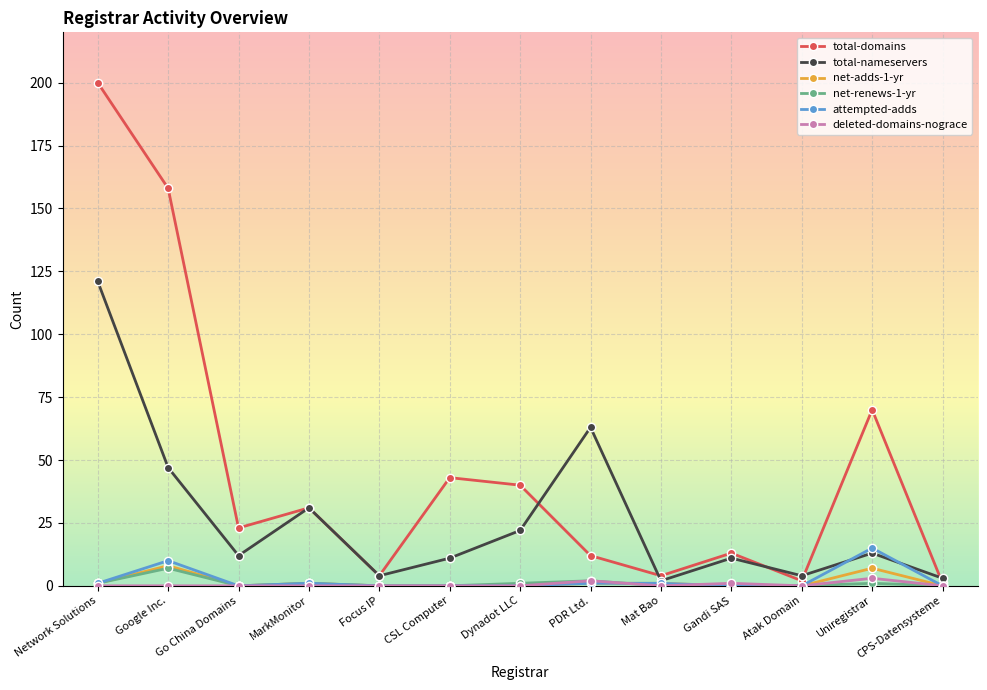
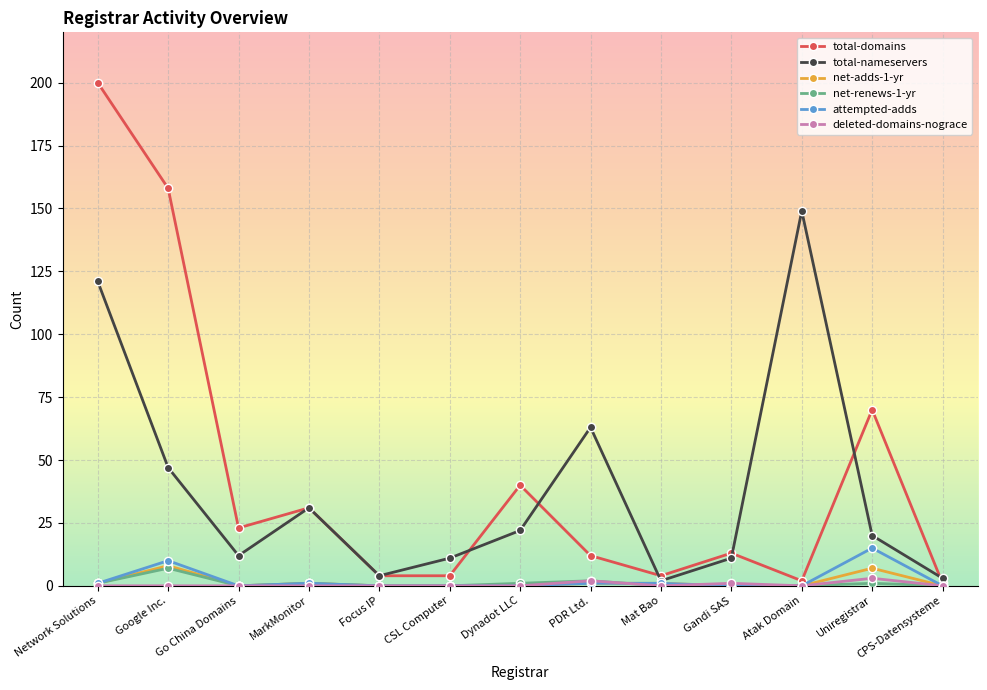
total-domains, CSL Computer: 43 -> 4
total-nameservers, Atak Domain: 4 -> 149
total-nameservers, Uniregistrar: 13 -> 20
